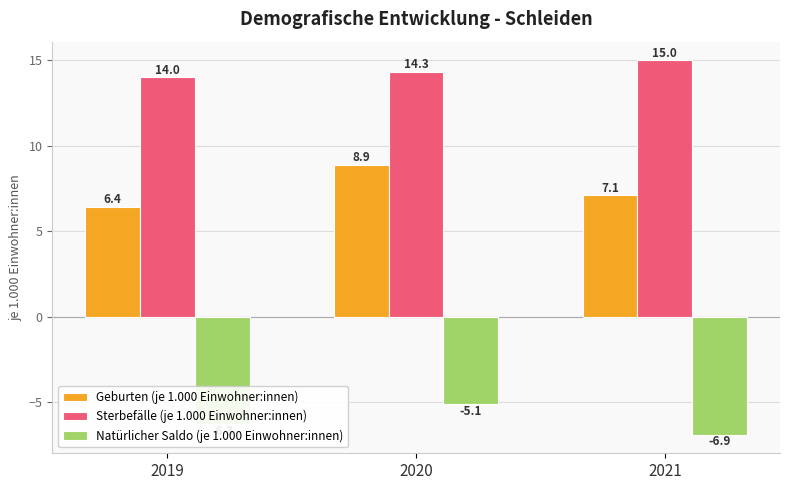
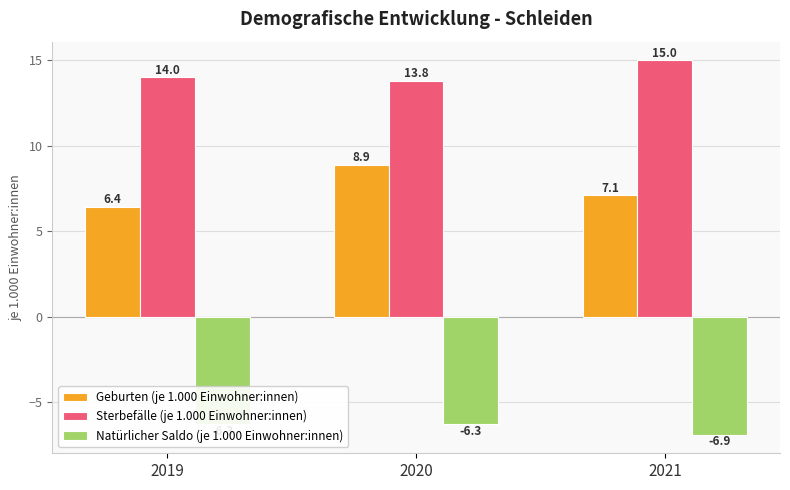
Sterbefälle (je 1.000 Einwohner:innen), 2020: 14.3 -> 13.8
Natürlicher Saldo (je 1.000 Einwohner:innen), 2020: -5.1 -> -6.3
